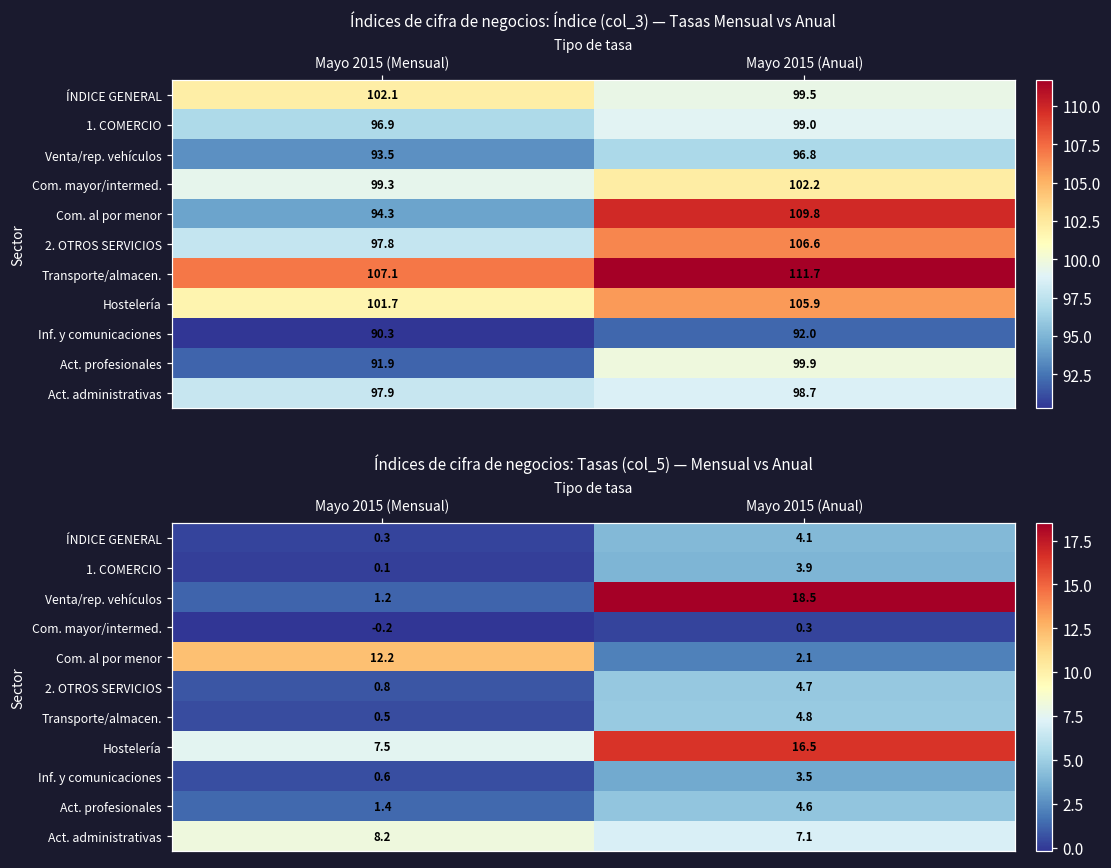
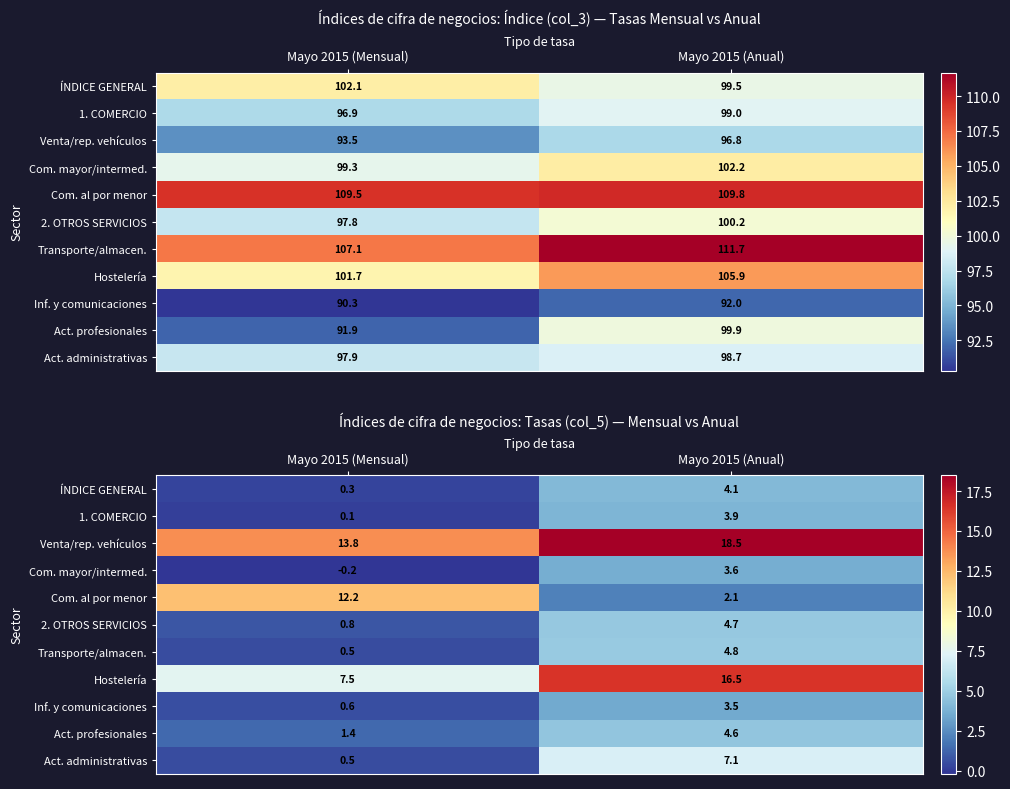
Índices de cifra de negocios: Índice (col_3) — Tasas Mensual vs Anual, Com. al por menor, Mayo 2015 (Mensual): 94.3 -> 109.5
Índices de cifra de negocios: Índice (col_3) — Tasas Mensual vs Anual, 2. OTROS SERVICIOS, Mayo 2015 (Anual): 106.6 -> 100.2
Índices de cifra de negocios: Tasas (col_5) — Mensual vs Anual, Venta/rep. vehículos, Mayo 2015 (Mensual): 1.2 -> 13.8
Índices de cifra de negocios: Tasas (col_5) — Mensual vs Anual, Com. mayor/intermed., Mayo 2015 (Anual): 0.3 -> 3.6
Índices de cifra de negocios: Tasas (col_5) — Mensual vs Anual, Act. administrativas, Mayo 2015 (Mensual): 8.2 -> 0.5
